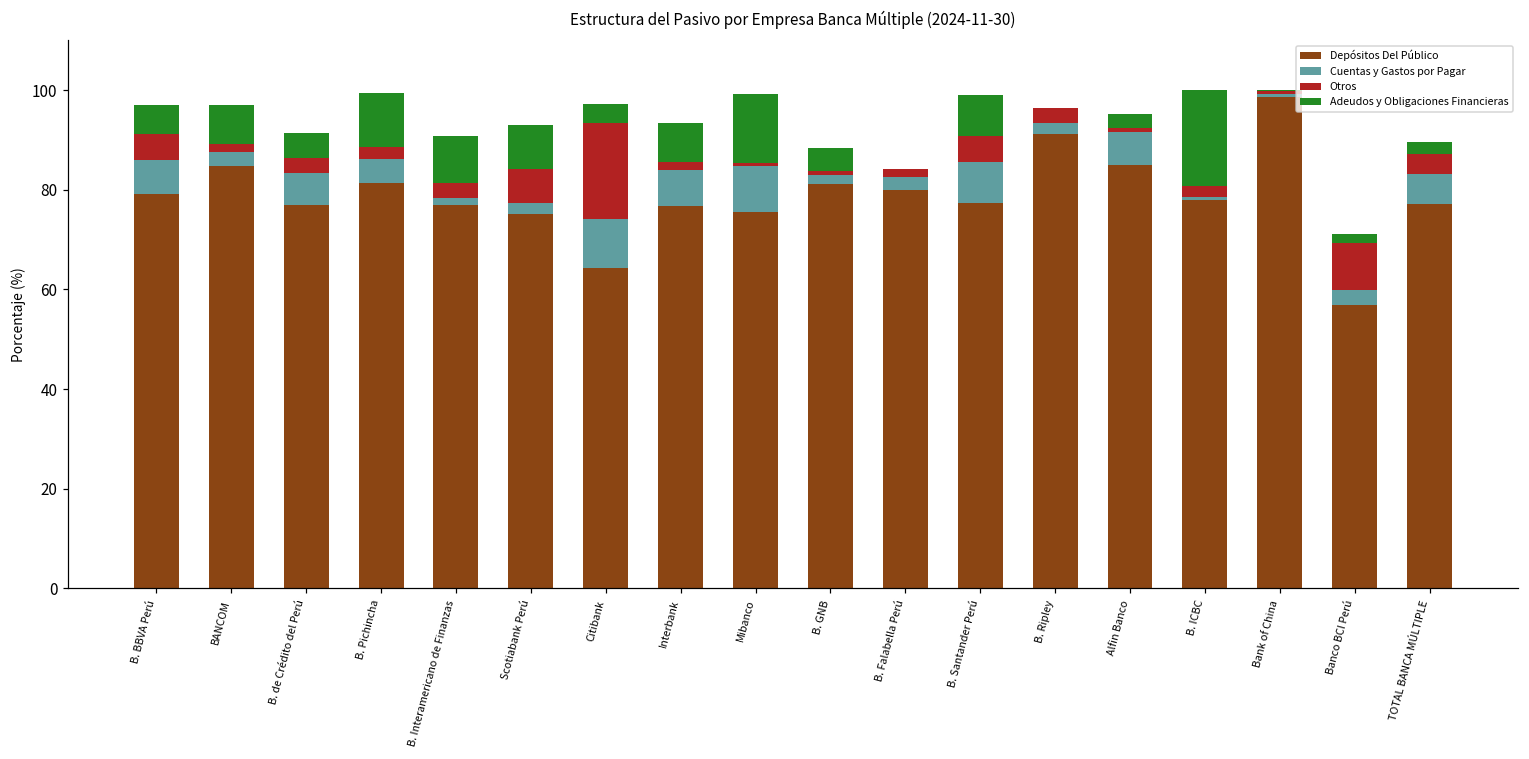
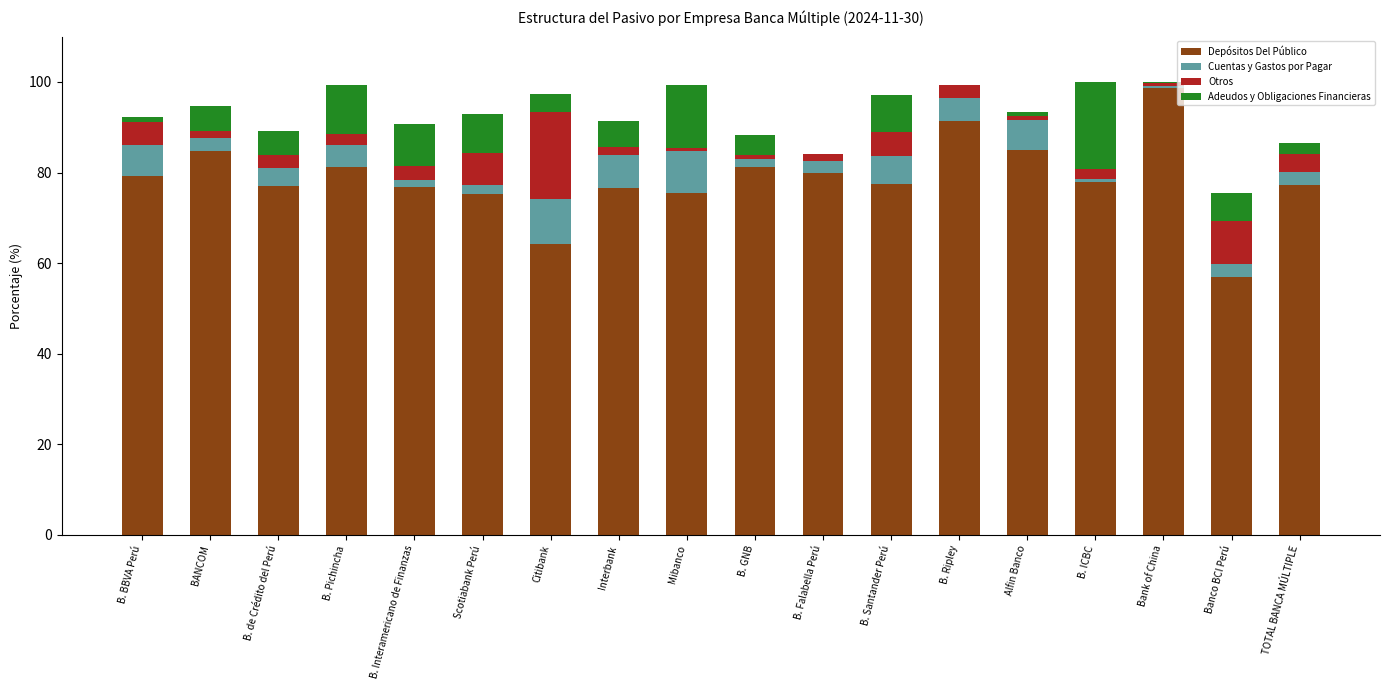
Adeudos y Obligaciones Financieras, B. BBVA Perú: 6 -> 1
Adeudos y Obligaciones Financieras, BANCOM: 8 -> 5
Cuentas y Gastos por Pagar, B. de Crédito del Perú: 6 -> 4
Adeudos y Obligaciones Financieras, Interbank: 8 -> 6
Cuentas y Gastos por Pagar, B. Santander Perú: 8 -> 6
Cuentas y Gastos por Pagar, B. Ripley: 2 -> 5
Adeudos y Obligaciones Financieras, Alfin Banco: 3 -> 1
Adeudos y Obligaciones Financieras, Banco BCI Perú: 2 -> 6
Cuentas y Gastos por Pagar, TOTAL BANCA MÚLTIPLE: 6 -> 3
